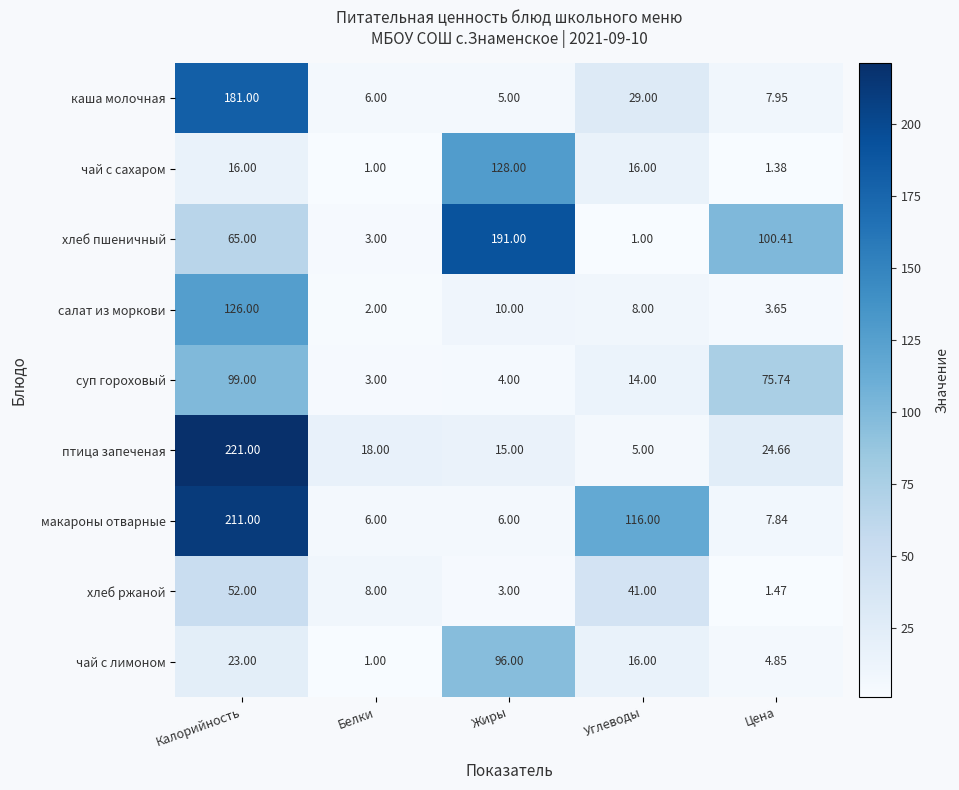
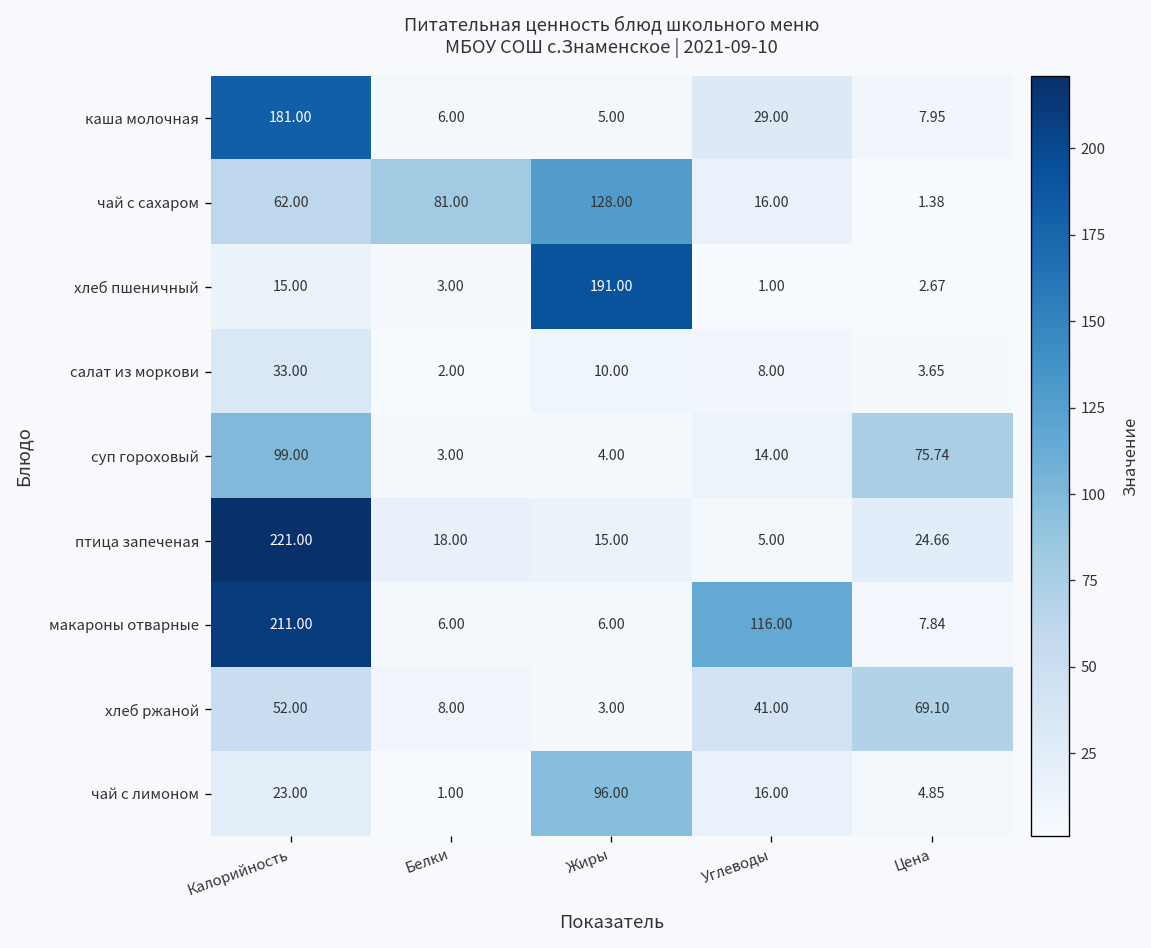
чай с сахаром, Калорийность: 16.00 -> 62.00
чай с сахаром, Белки: 1.00 -> 81.00
хлеб пшеничный, Калорийность: 65.00 -> 15.00
хлеб пшеничный, Цена: 100.41 -> 2.67
салат из моркови, Калорийность: 126.00 -> 33.00
хлеб ржаной, Цена: 1.47 -> 69.10
